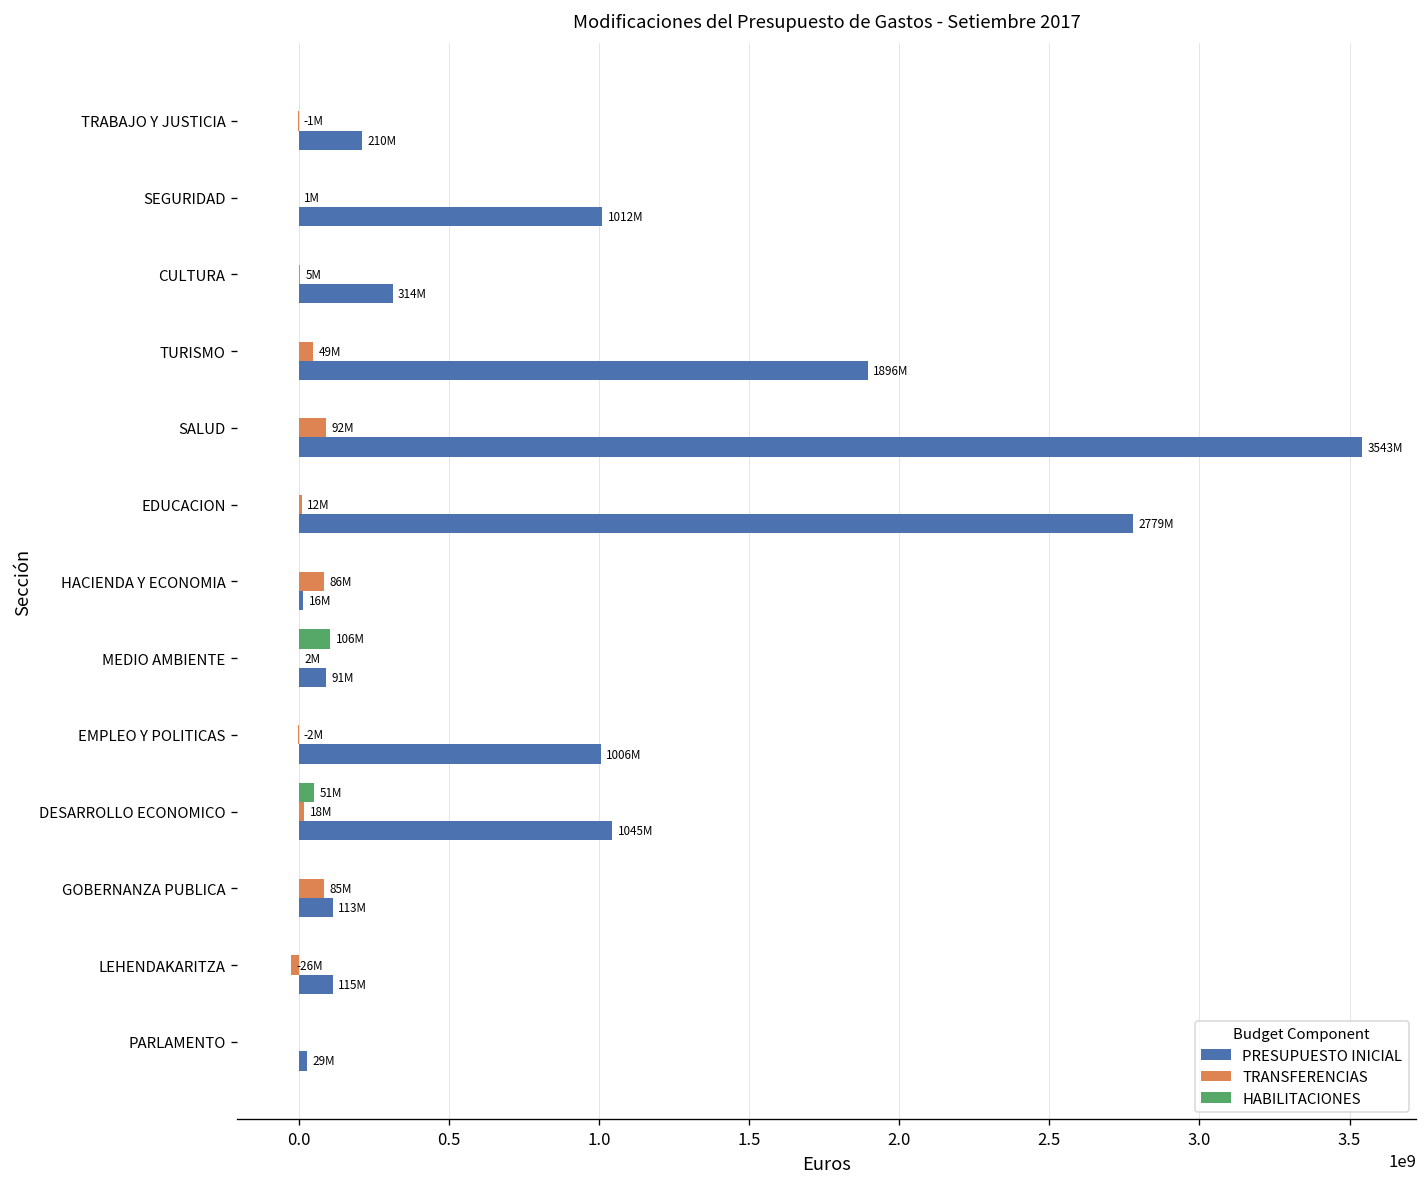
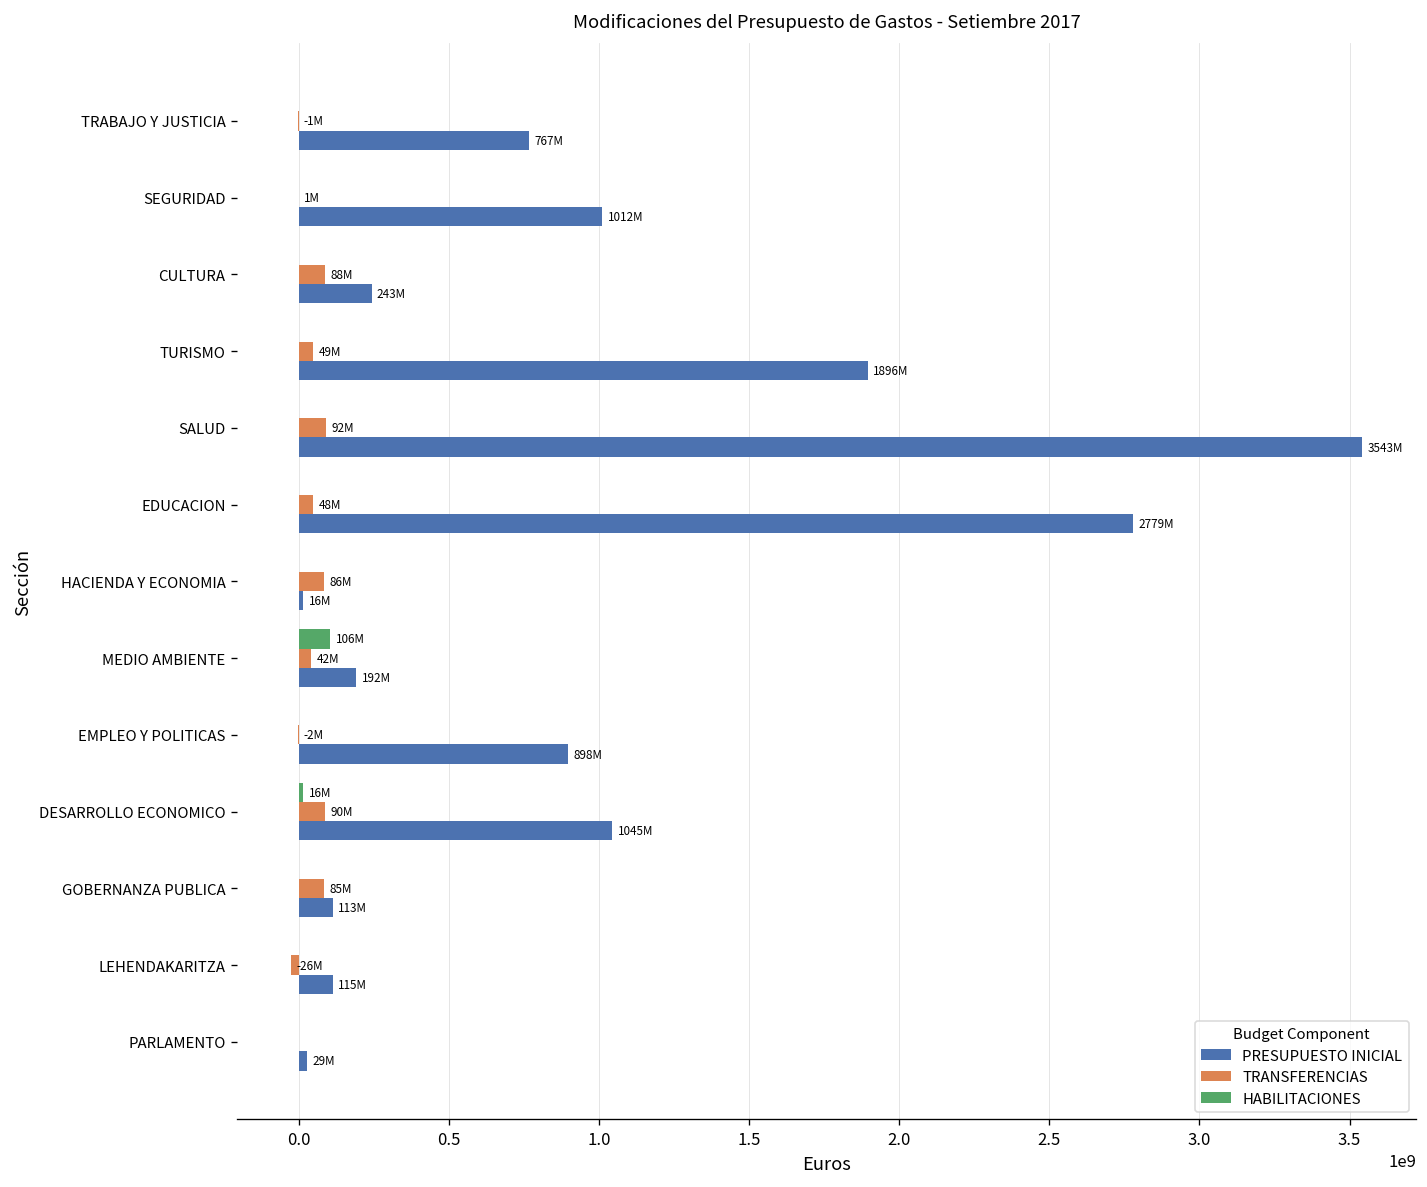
PRESUPUESTO INICIAL, TRABAJO Y JUSTICIA: 210M -> 767M
TRANSFERENCIAS, CULTURA: 5M -> 88M
PRESUPUESTO INICIAL, CULTURA: 314M -> 243M
TRANSFERENCIAS, EDUCACION: 12M -> 48M
TRANSFERENCIAS, MEDIO AMBIENTE: 2M -> 42M
PRESUPUESTO INICIAL, MEDIO AMBIENTE: 91M -> 192M
PRESUPUESTO INICIAL, EMPLEO Y POLITICAS: 1006M -> 898M
HABILITACIONES, DESARROLLO ECONOMICO: 51M -> 16M
TRANSFERENCIAS, DESARROLLO ECONOMICO: 18M -> 90M
